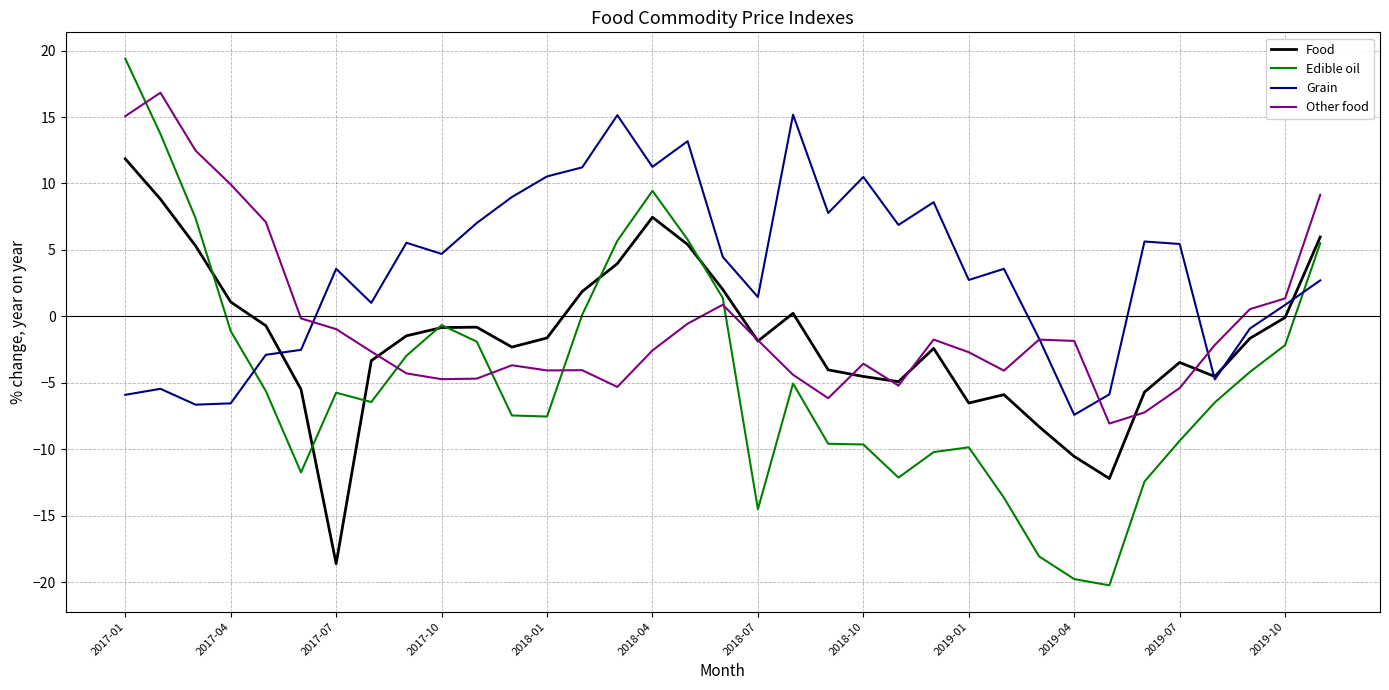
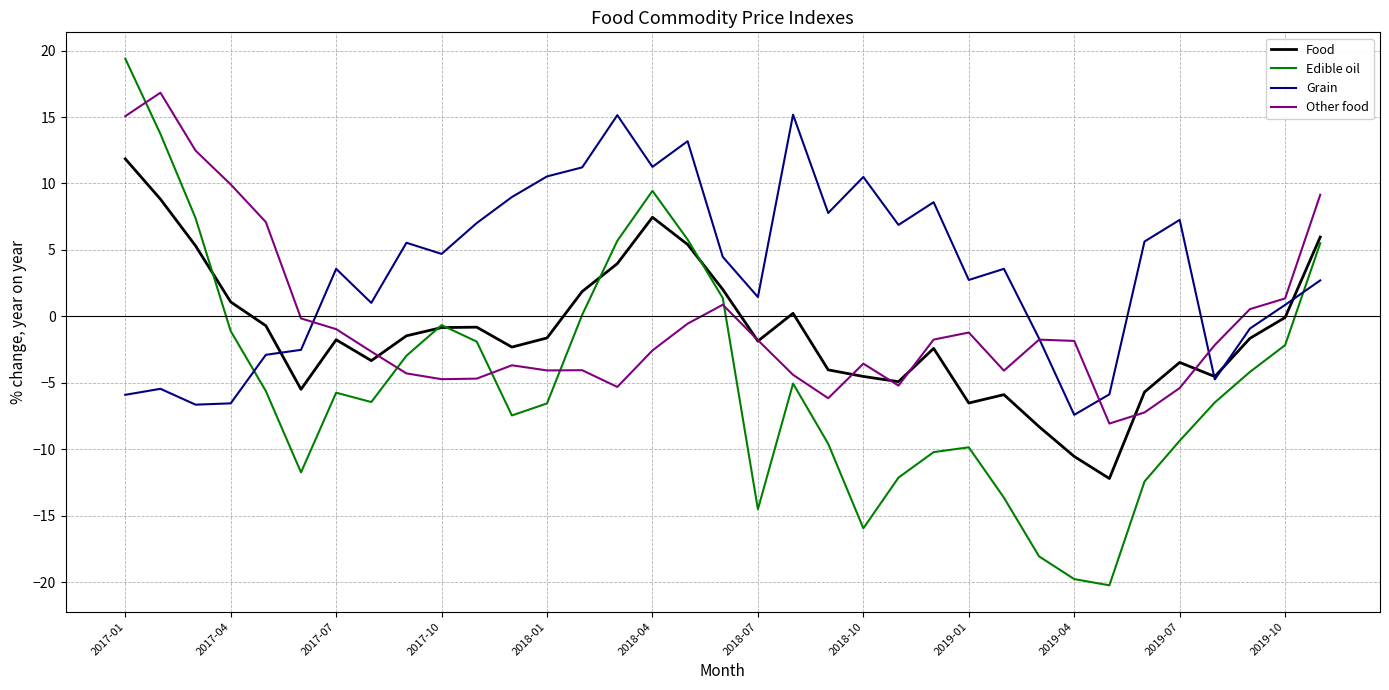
Food, 2017-07: -18.6 -> -1.8
Edible oil, 2018-01: -7.5 -> -6.5
Edible oil, 2018-10: -9.6 -> -15.9
Other food, 2019-01: -2.7 -> -1.2
Grain, 2019-07: 5.4 -> 7.3
